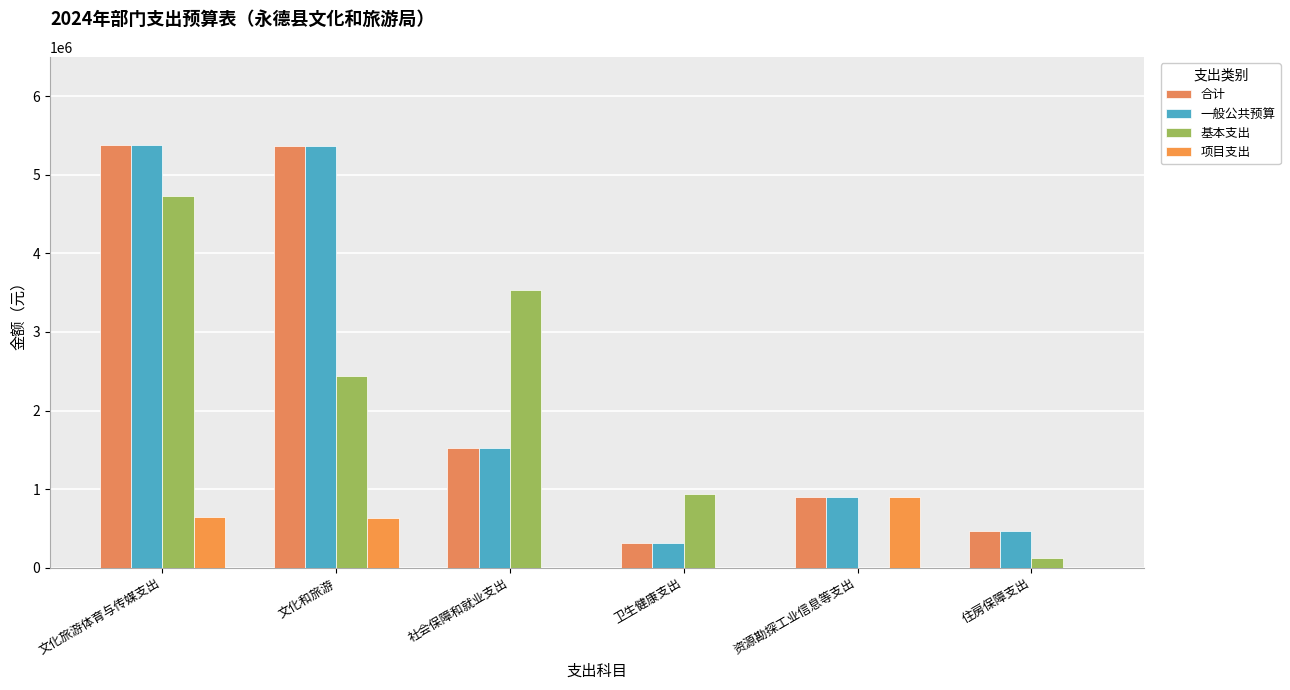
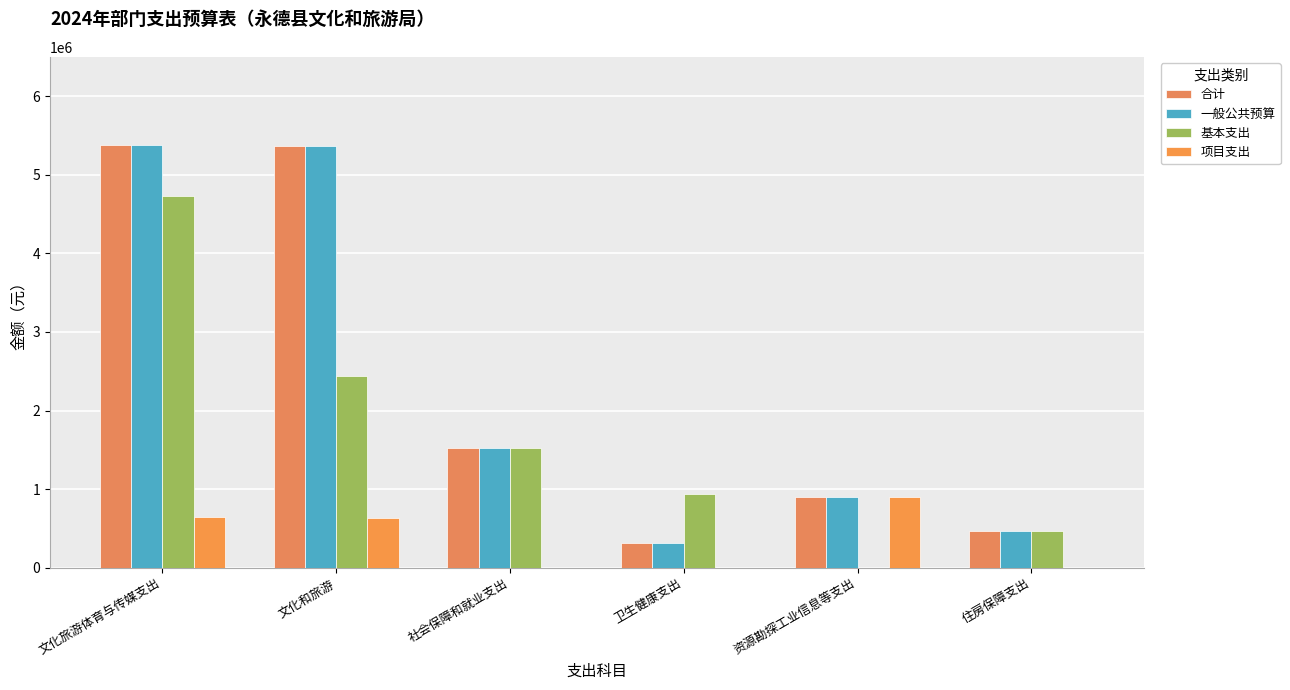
基本支出, 社会保障和就业支出: 3500000 -> 1500000
基本支出, 住房保障支出: 100000 -> 500000
